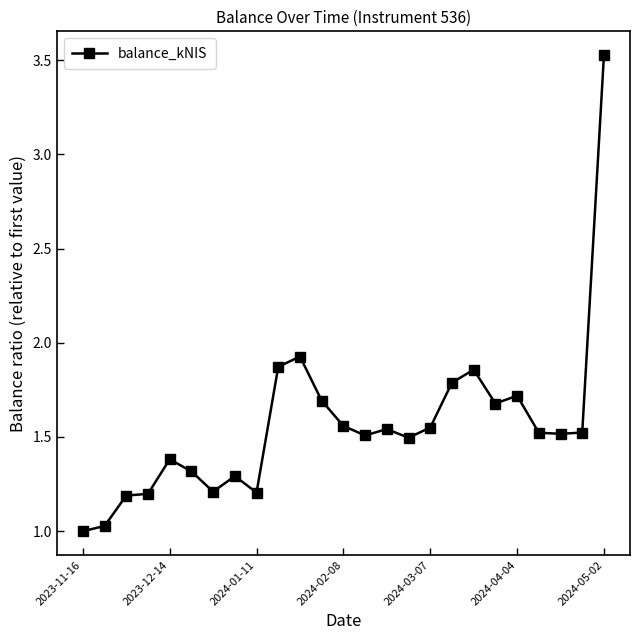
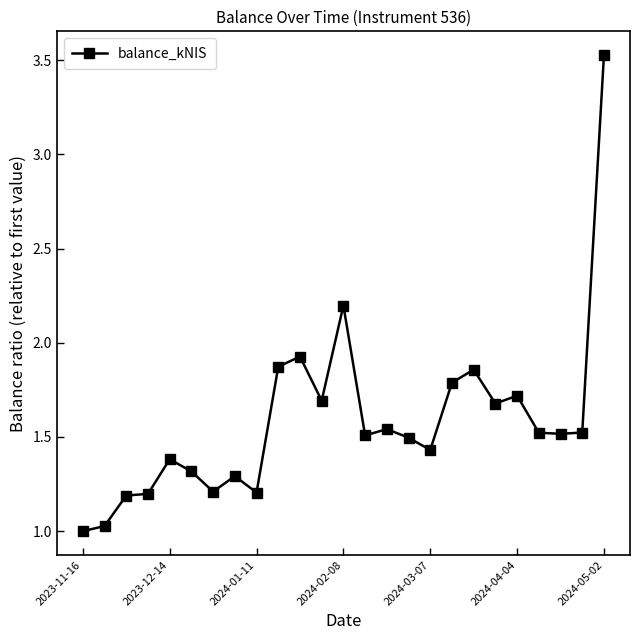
2024-02-08: 1.56 -> 2.20
2024-03-07: 1.55 -> 1.43
